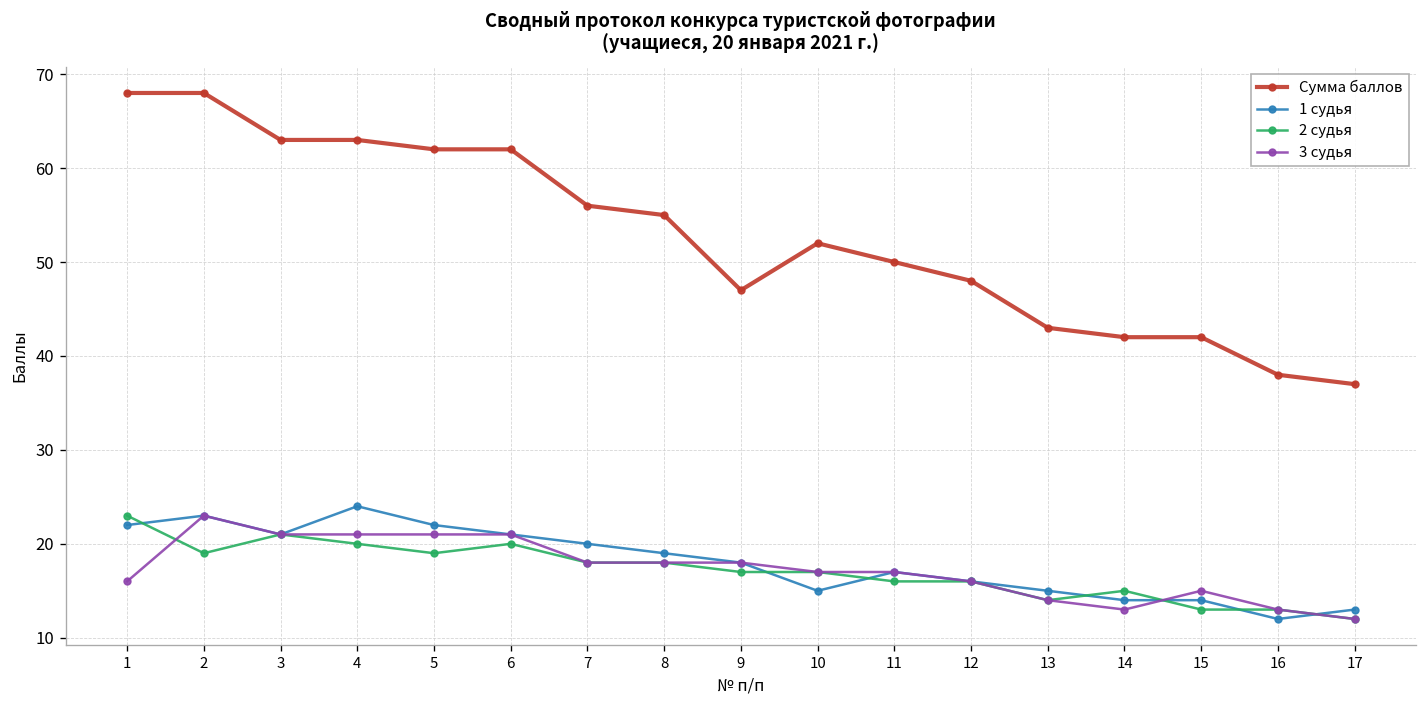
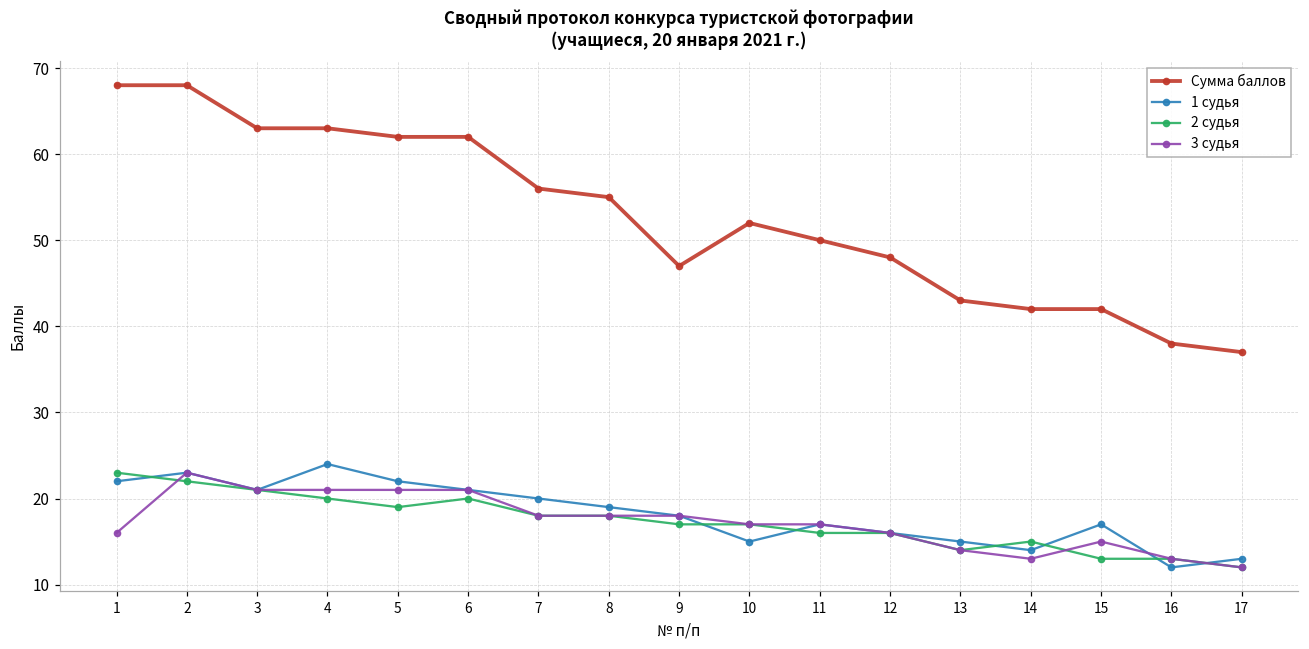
2 судья, 2: 19 -> 22
1 судья, 15: 14 -> 17
